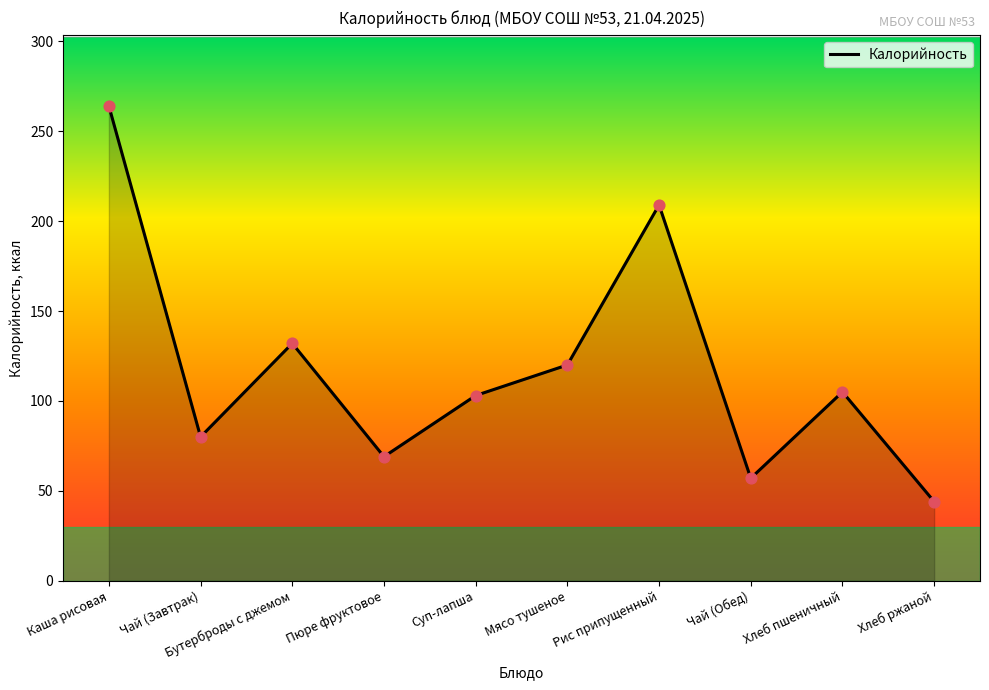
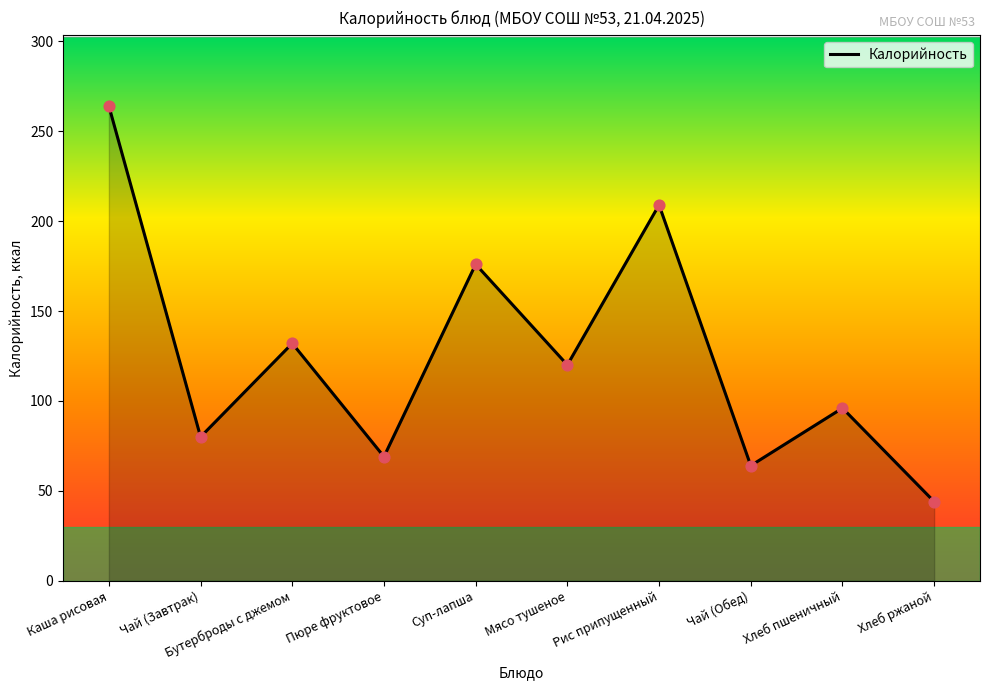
Суп-лапша: 103 -> 176
Чай (Обед): 57 -> 64
Хлеб пшеничный: 105 -> 96
